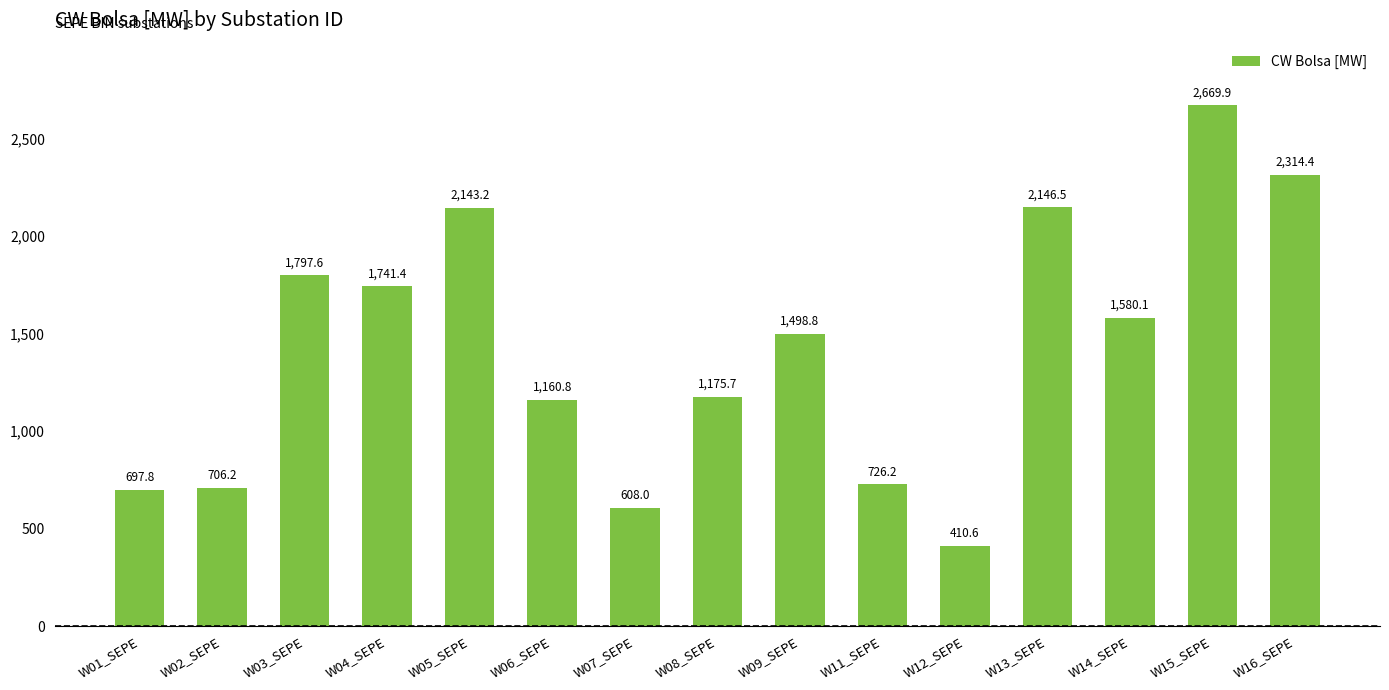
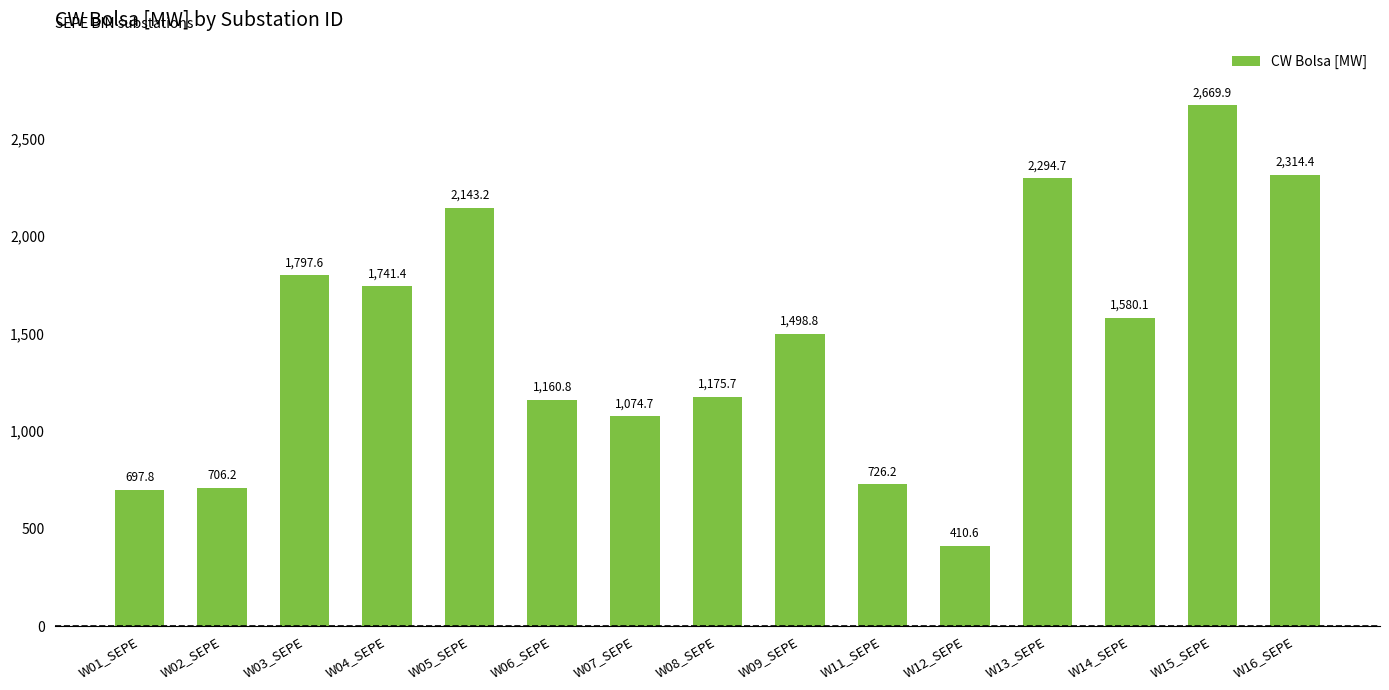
W07_SEPE: 608.0 -> 1,074.7
W13_SEPE: 2,146.5 -> 2,294.7
